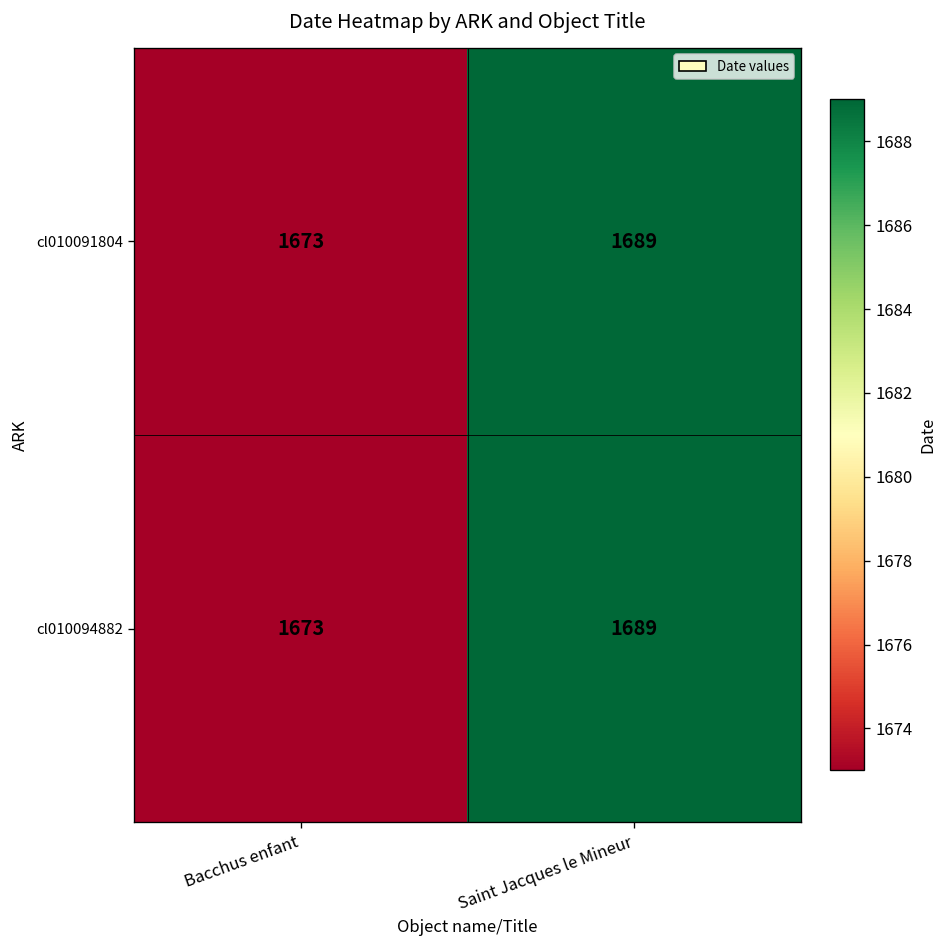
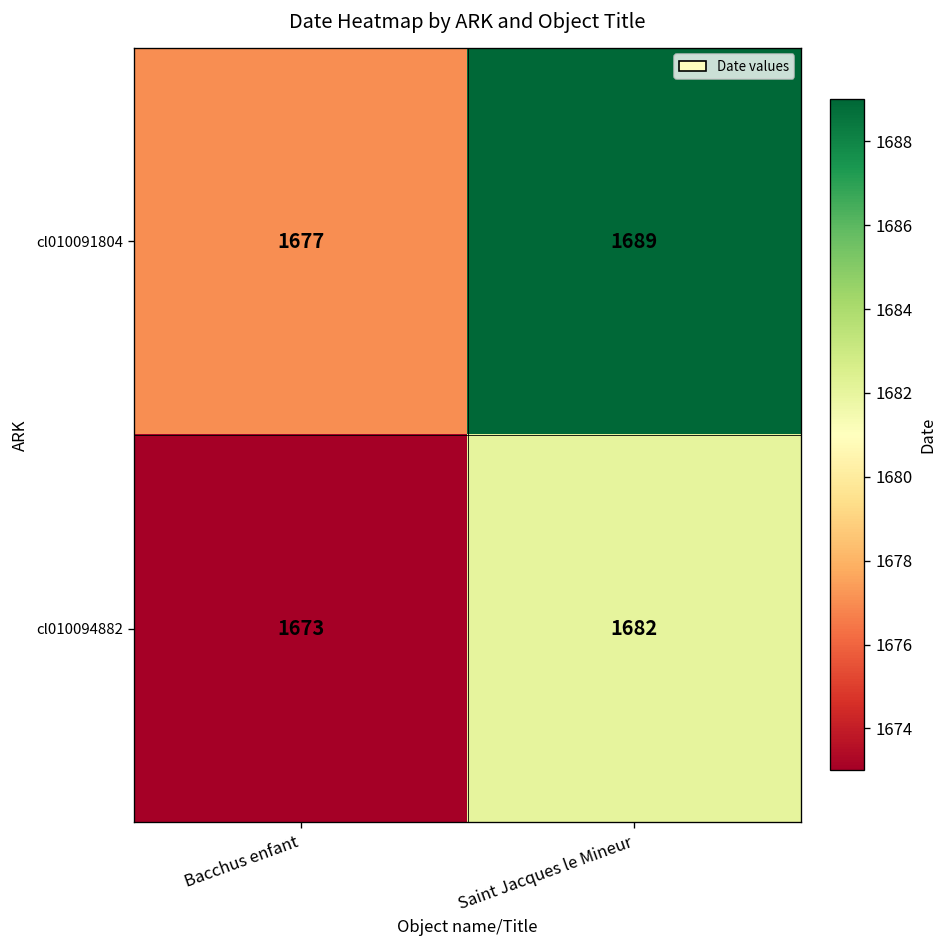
cl010091804, Bacchus enfant: 1673 -> 1677
cl010094882, Saint Jacques le Mineur: 1689 -> 1682
